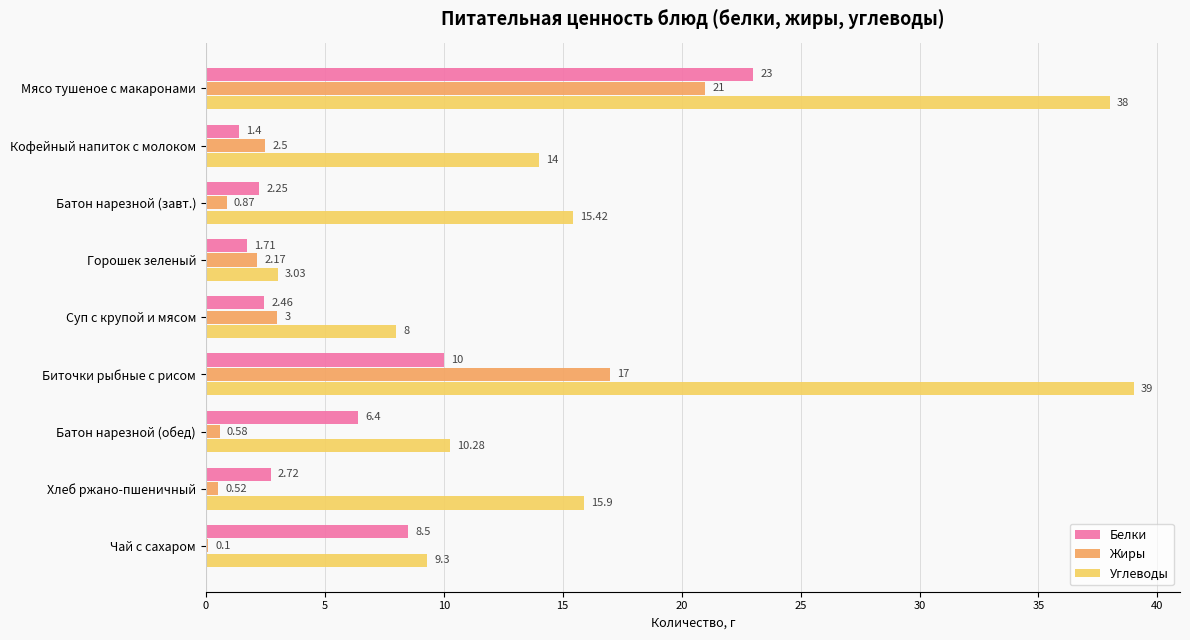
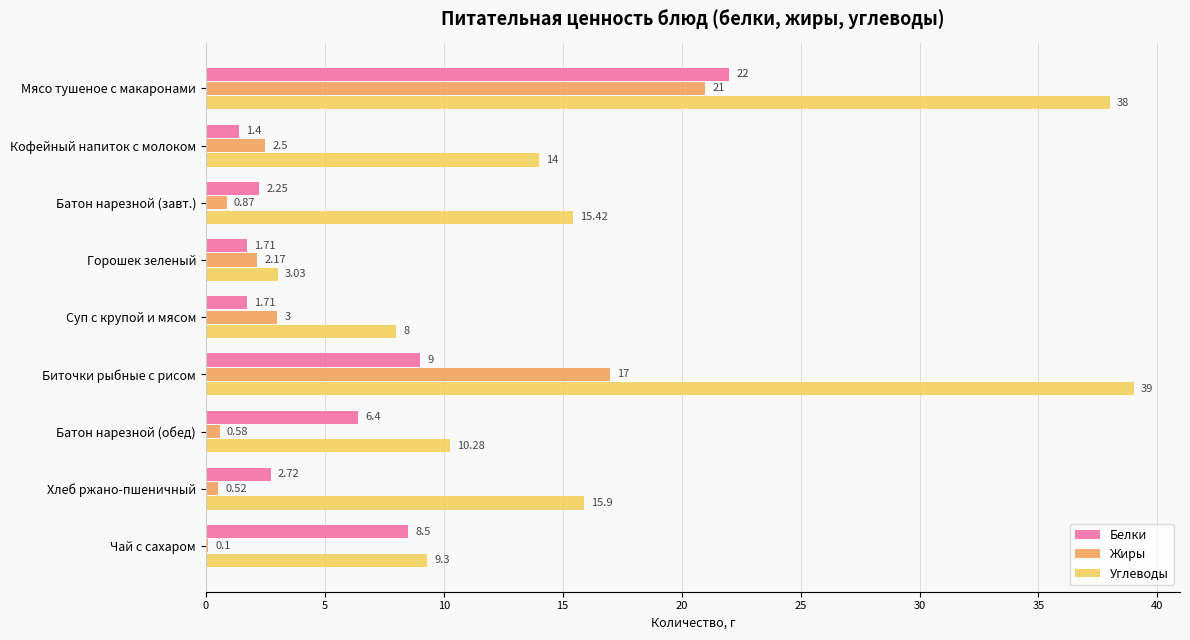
Белки, Мясо тушеное с макаронами: 23 -> 22
Белки, Суп с крупой и мясом: 2.46 -> 1.71
Белки, Биточки рыбные с рисом: 10 -> 9
